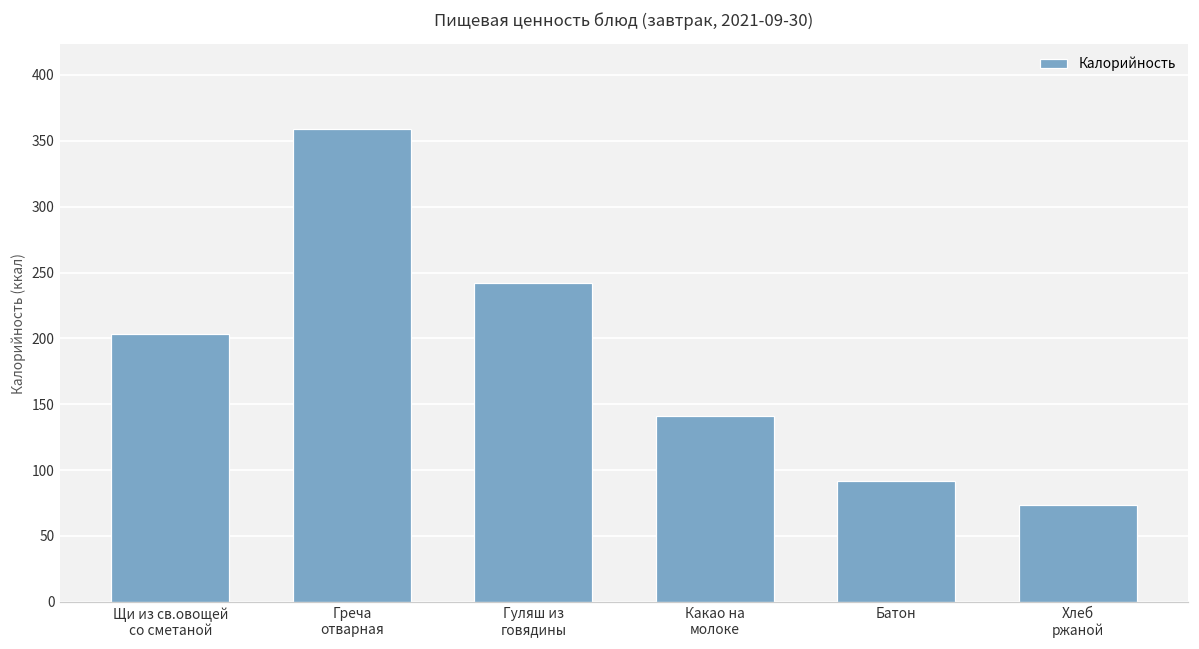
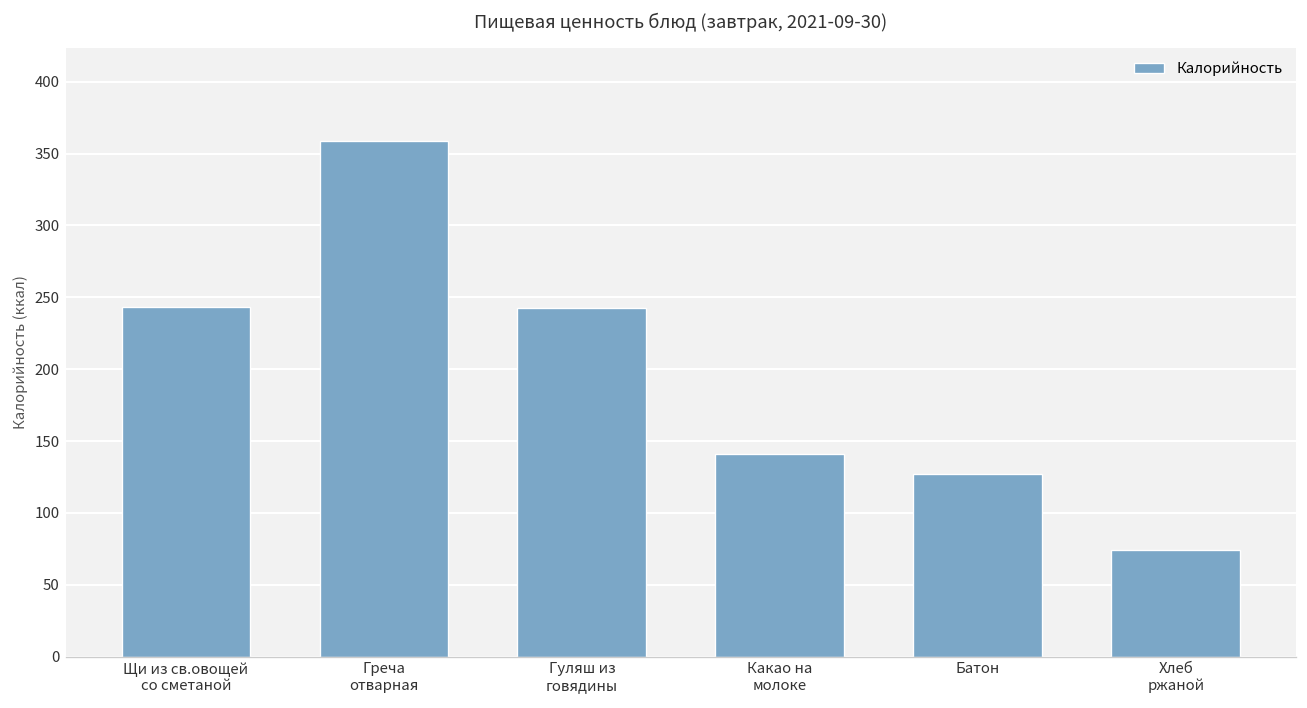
Щи из св.овощей со сметаной: 203 -> 244
Батон: 92 -> 127
